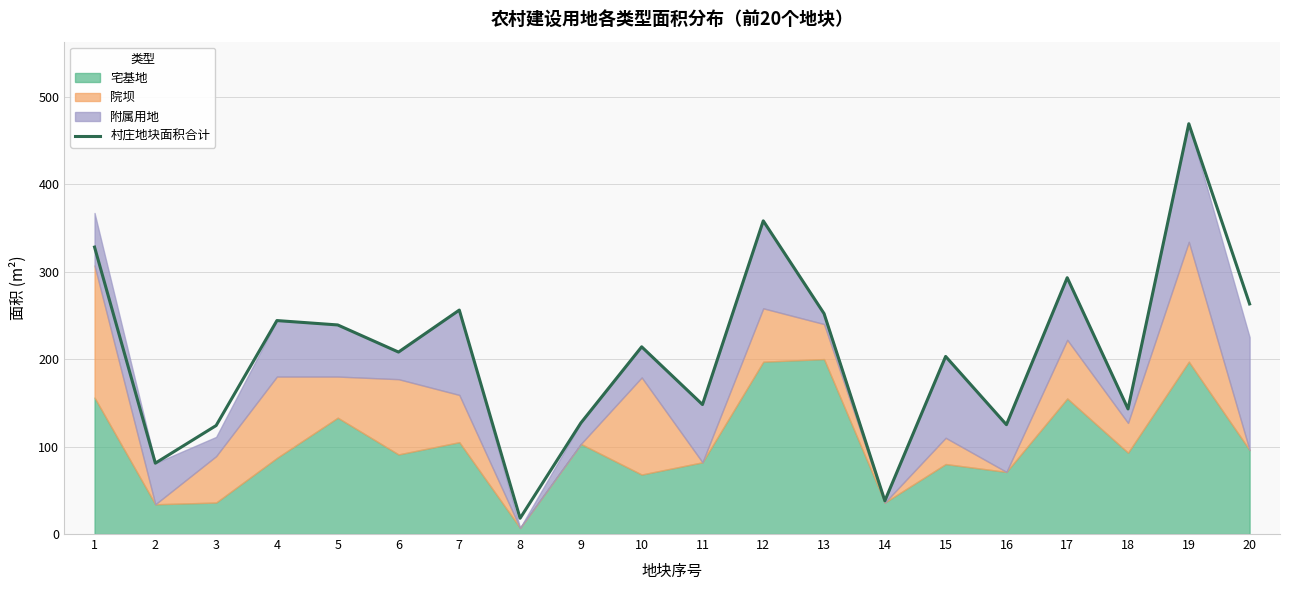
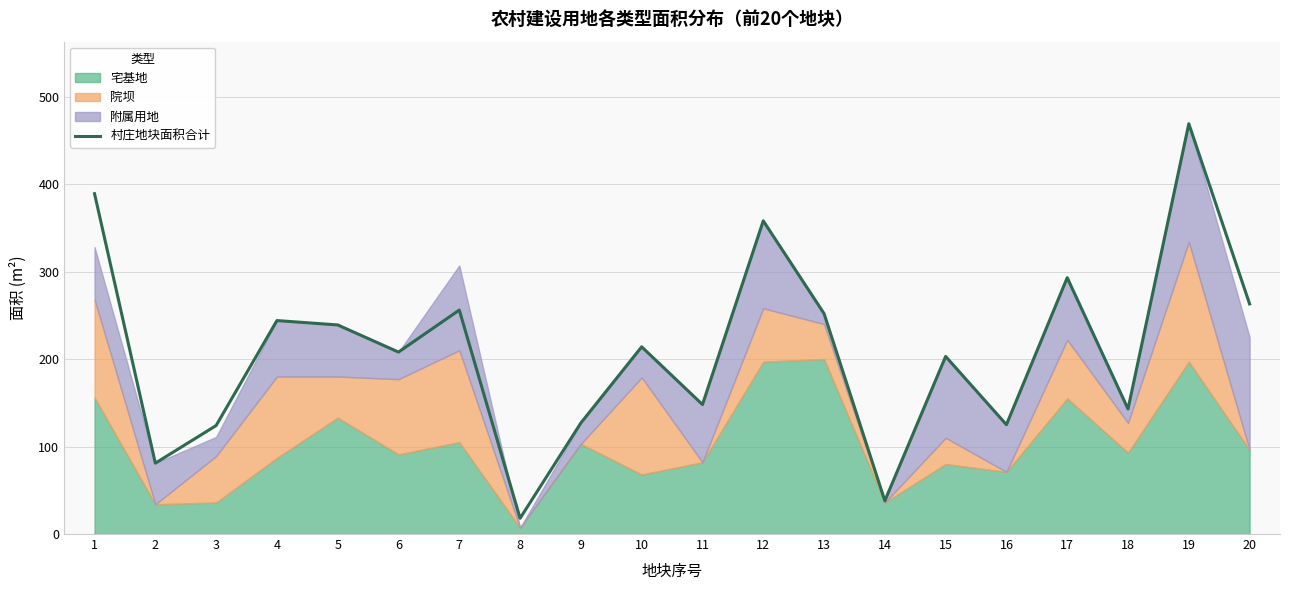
村庄地块面积合计, 1: 330 -> 390
院坝, 1: 150 -> 110
院坝, 7: 50 -> 110
